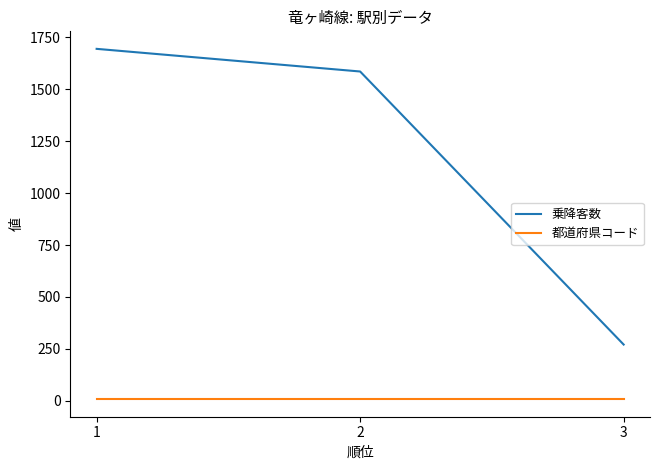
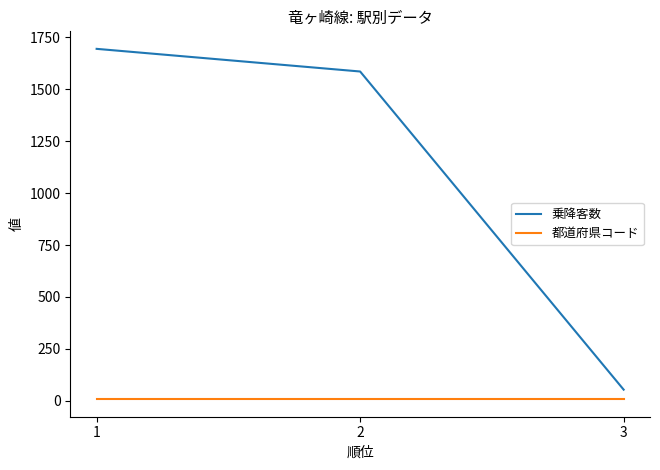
乗降客数, 3: 270 -> 50
